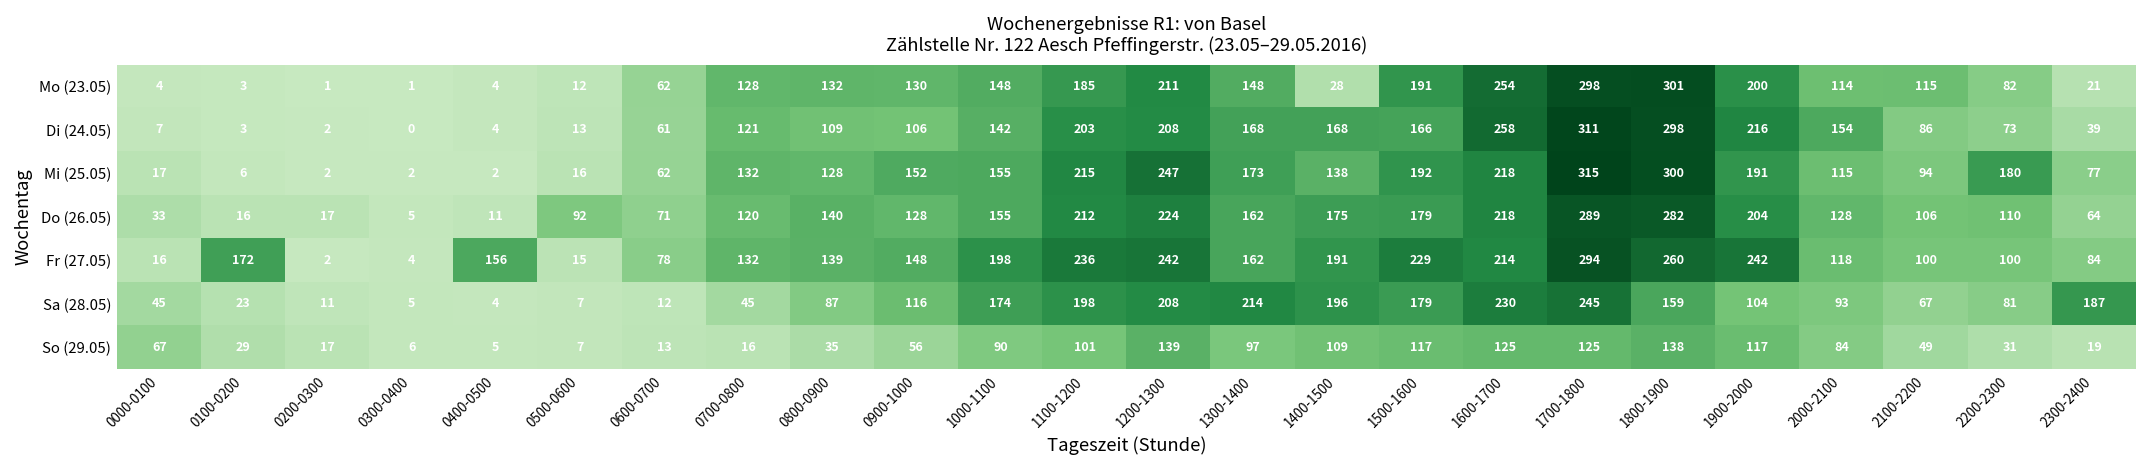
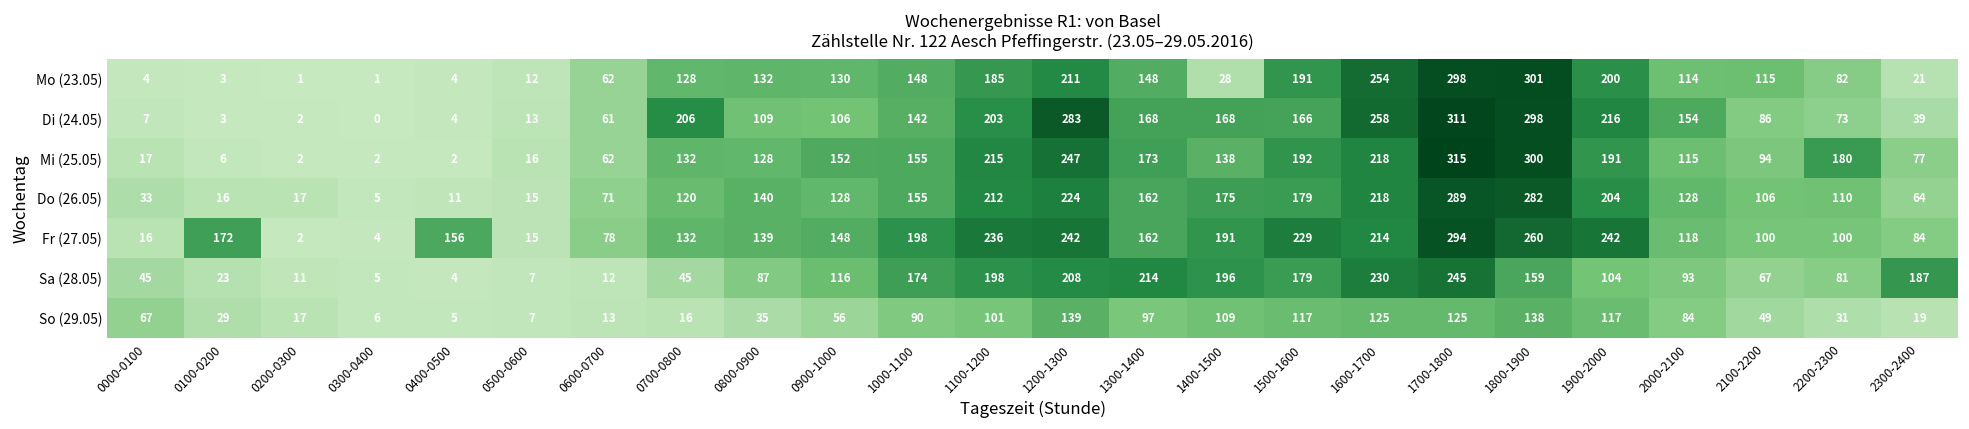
Di (24.05), 0700-0800: 121 -> 206
Di (24.05), 1200-1300: 208 -> 283
Do (26.05), 0500-0600: 92 -> 15
